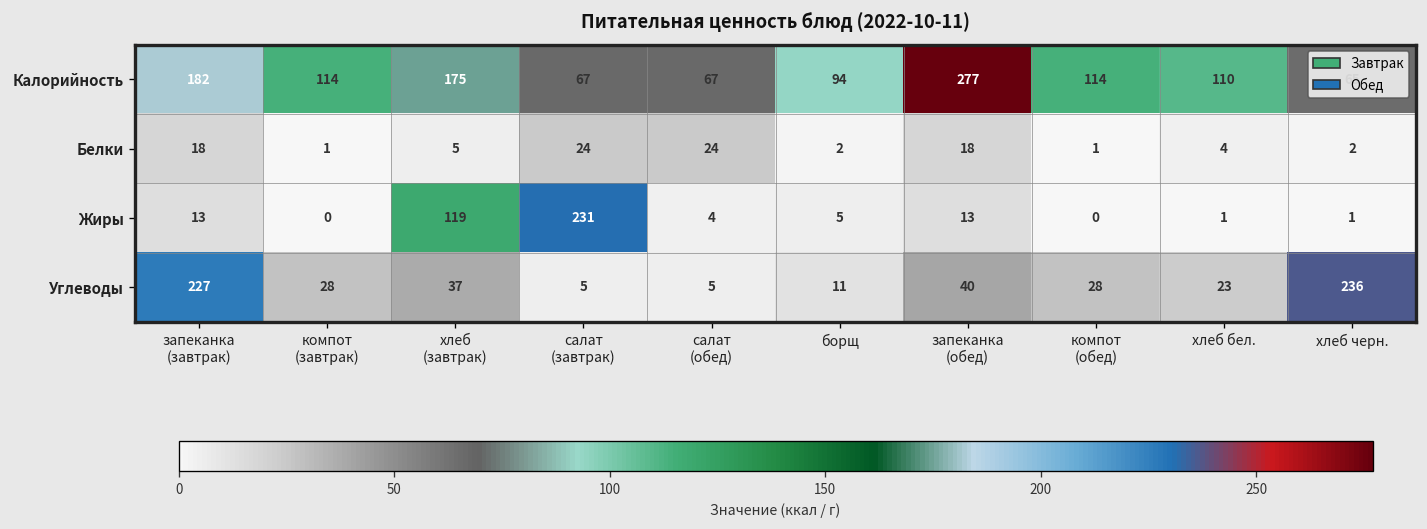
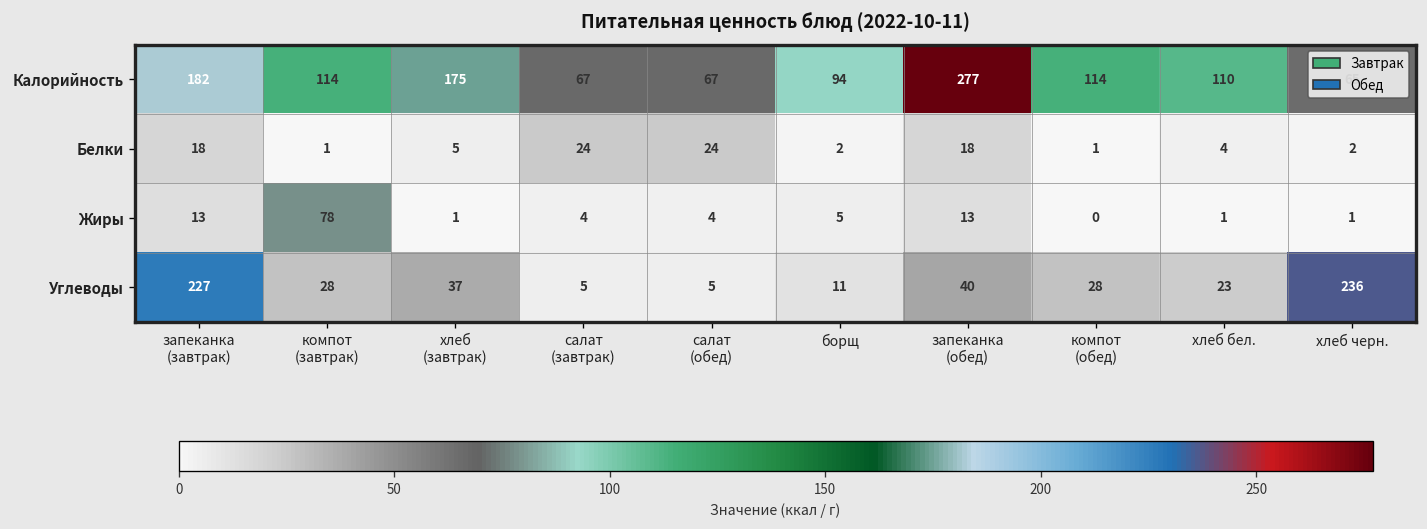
Жиры, компот (завтрак): 0 -> 78
Жиры, хлеб (завтрак): 119 -> 1
Жиры, салат (завтрак): 231 -> 4
